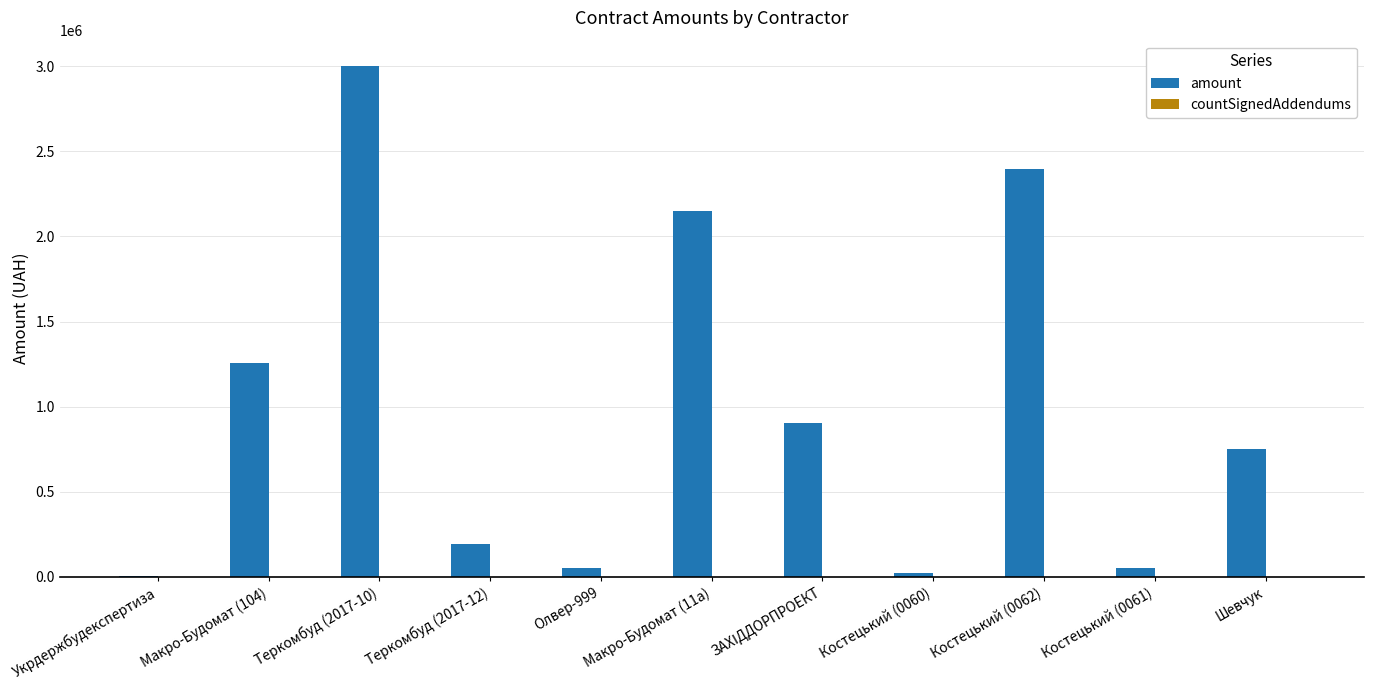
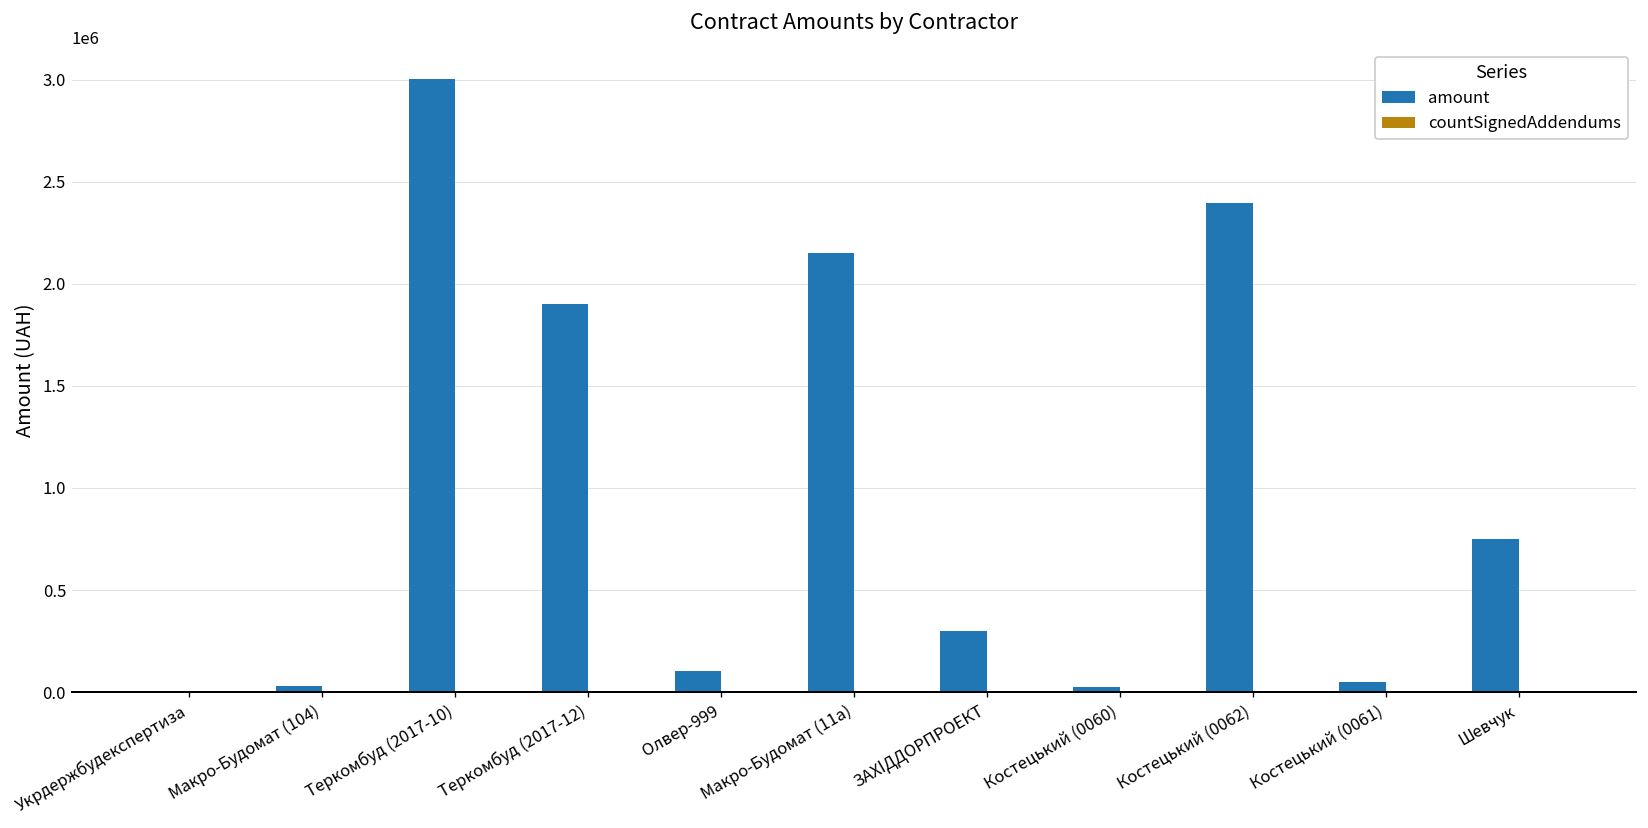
amount, Макро-Будомат (104): 1260000 -> 30000
amount, Теркомбуд (2017-12): 190000 -> 1900000
amount, Олвер-999: 50000 -> 100000
amount, ЗАХІДДОРПРОЕКТ: 900000 -> 300000
